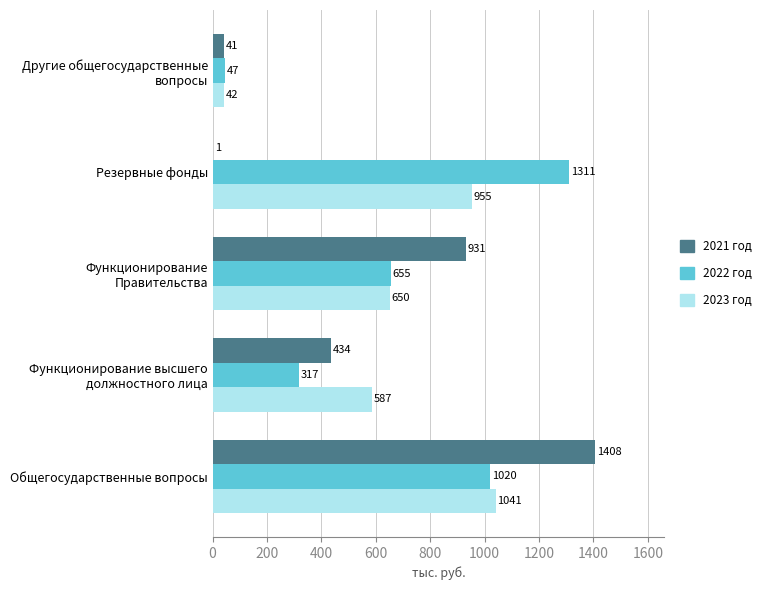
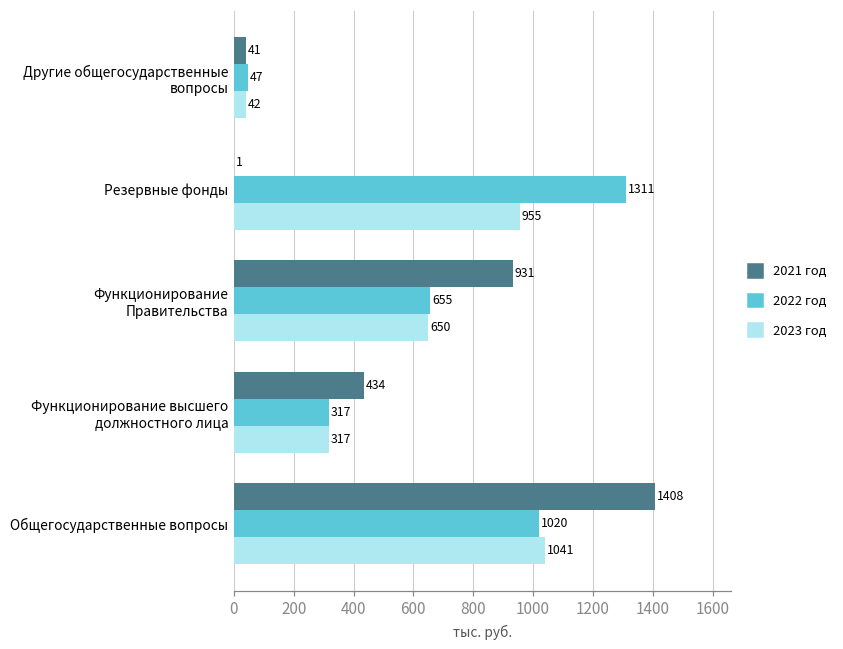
2023 год, Функционирование высшего должностного лица: 587 -> 317
